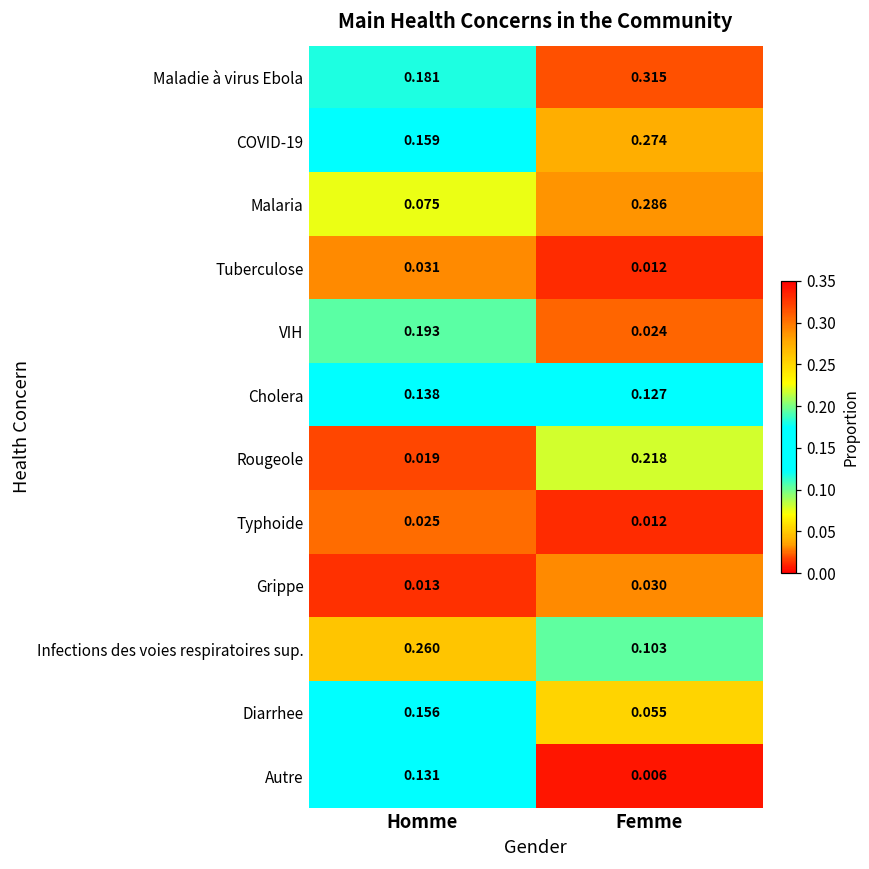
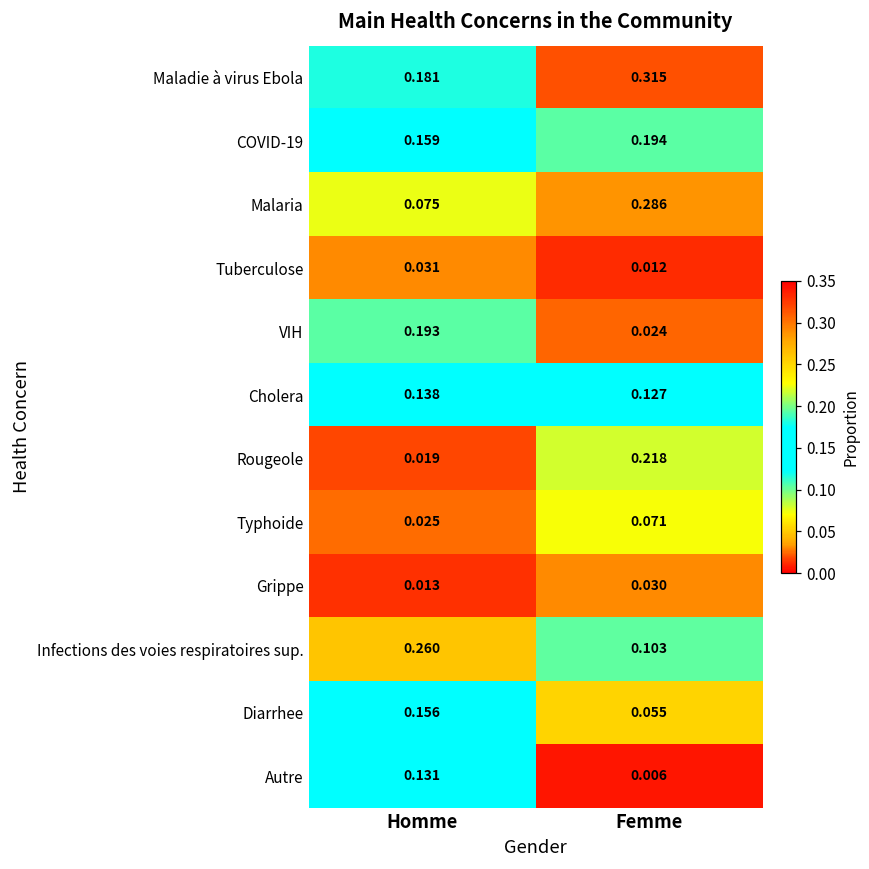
COVID-19, Femme: 0.274 -> 0.194
Typhoide, Femme: 0.012 -> 0.071
